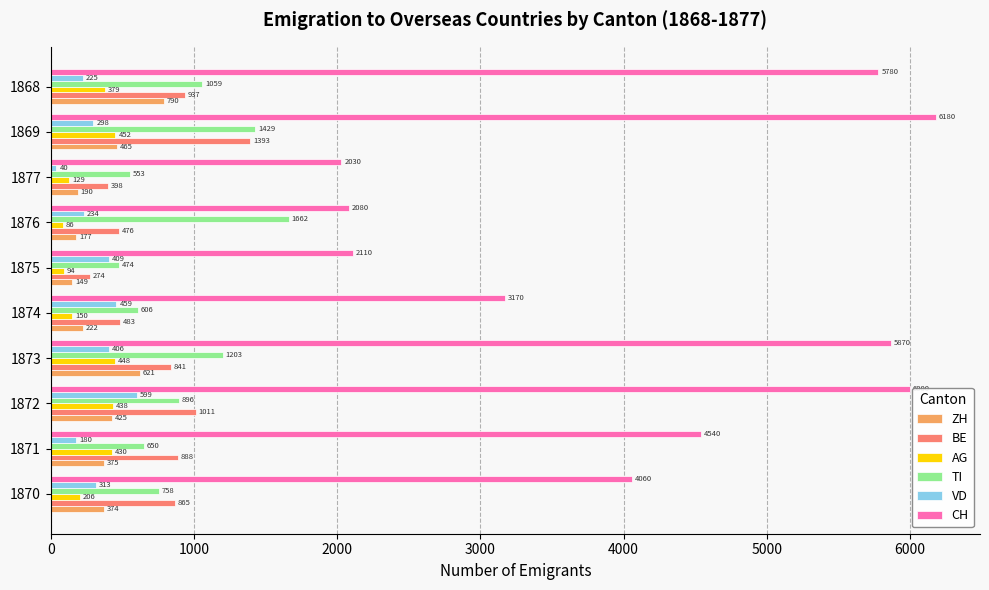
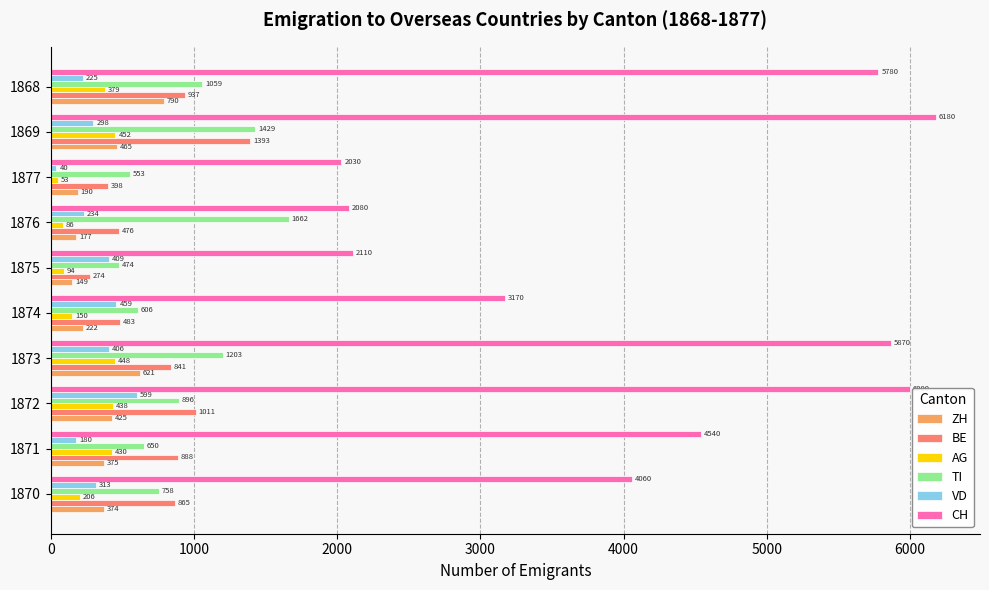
AG, 1877: 129 -> 53
